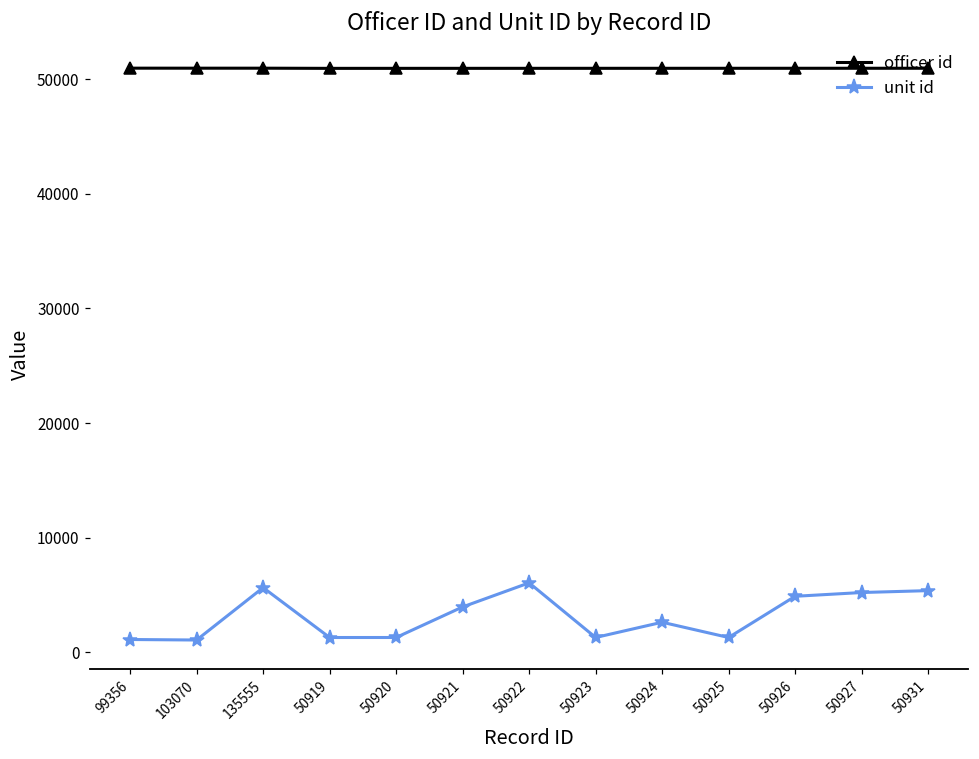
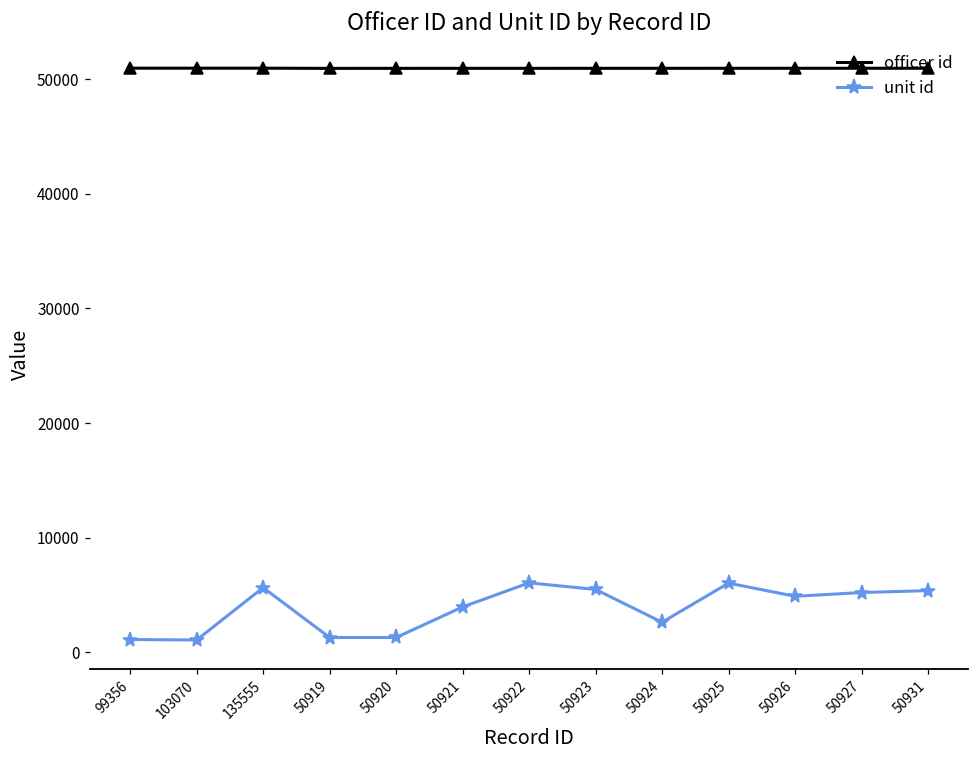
unit id, 50923: 1300 -> 5500
unit id, 50925: 1300 -> 6000
